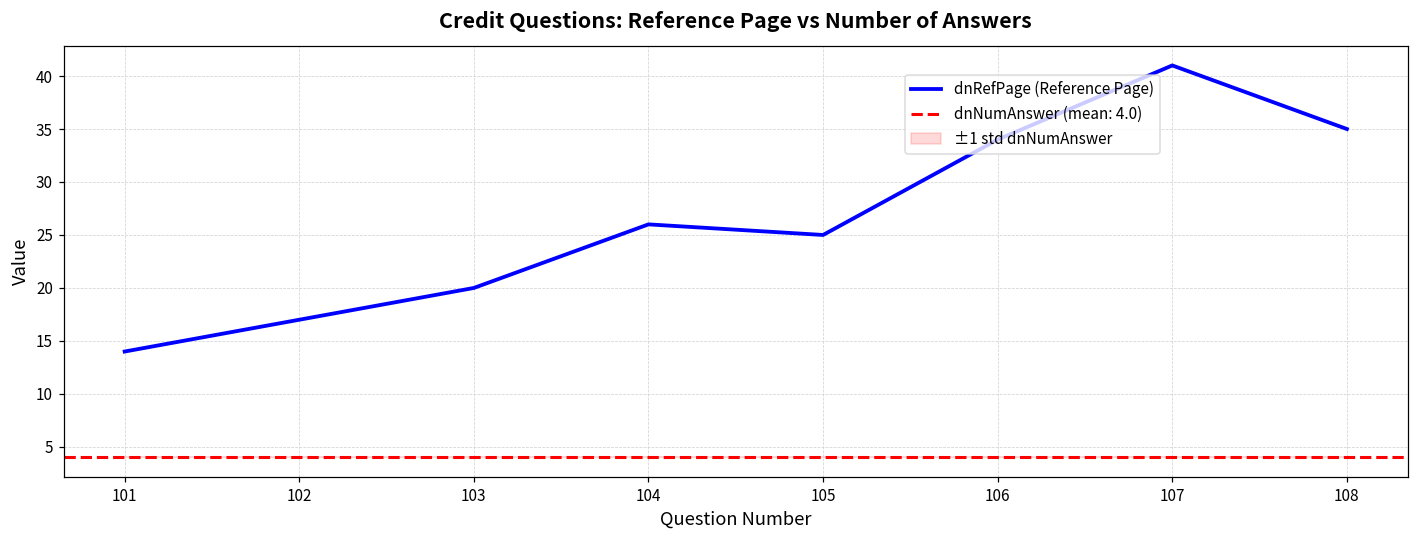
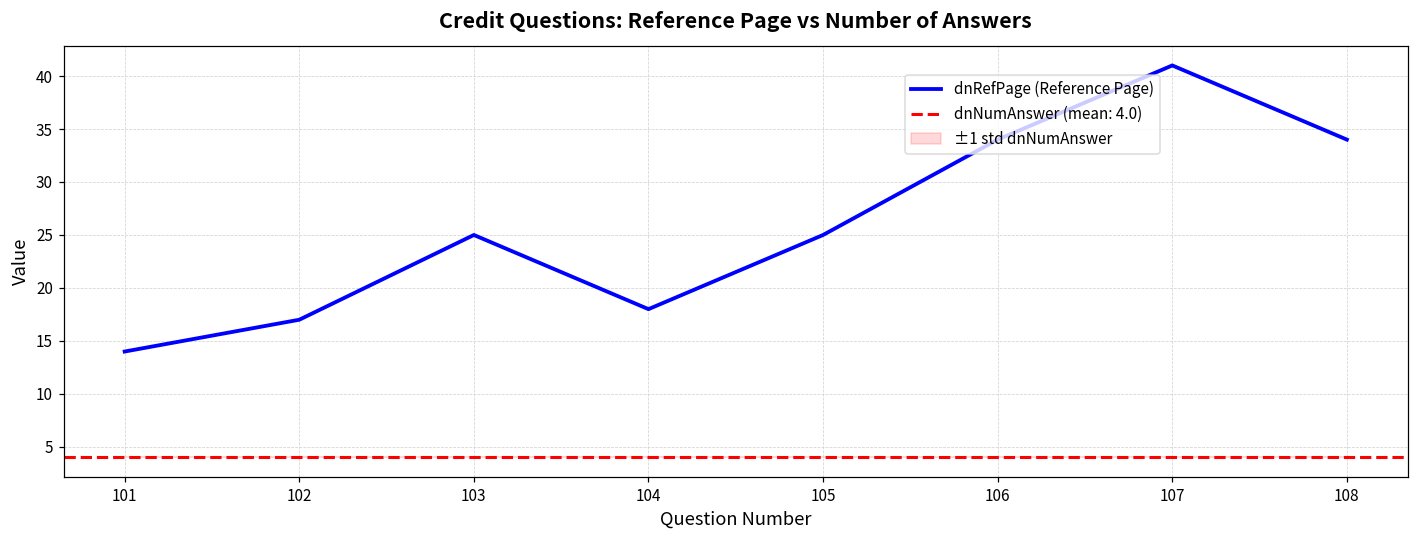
dnRefPage (Reference Page), 103: 20 -> 25
dnRefPage (Reference Page), 104: 26 -> 18
dnRefPage (Reference Page), 108: 35 -> 34
